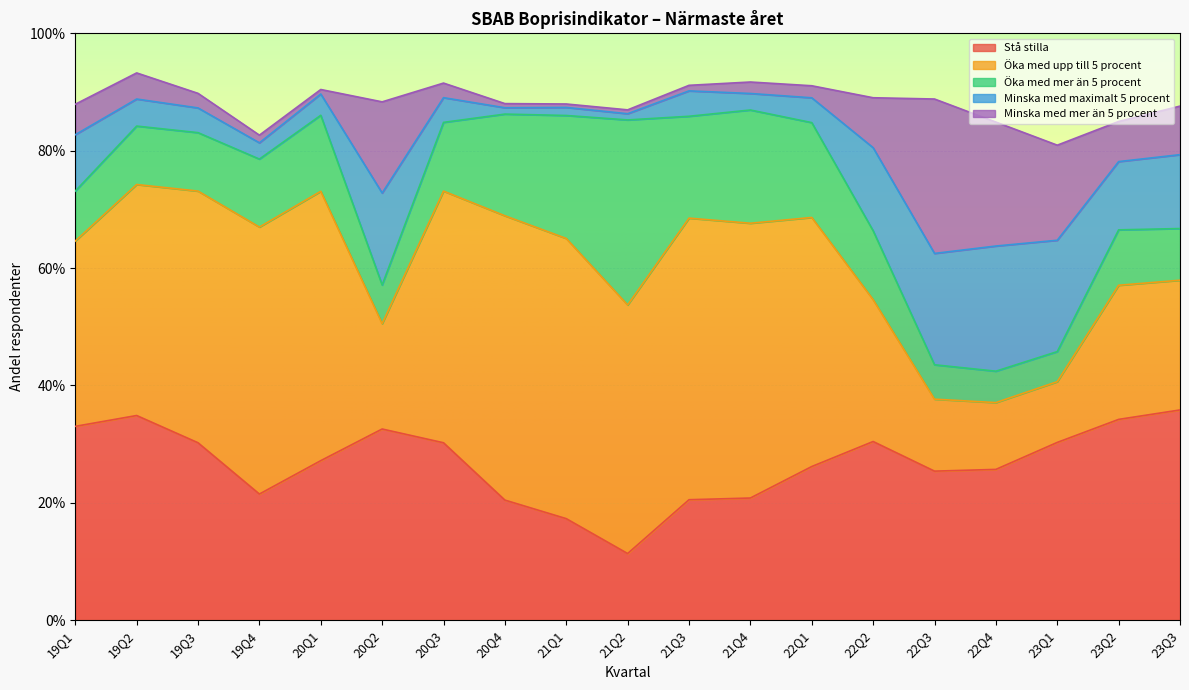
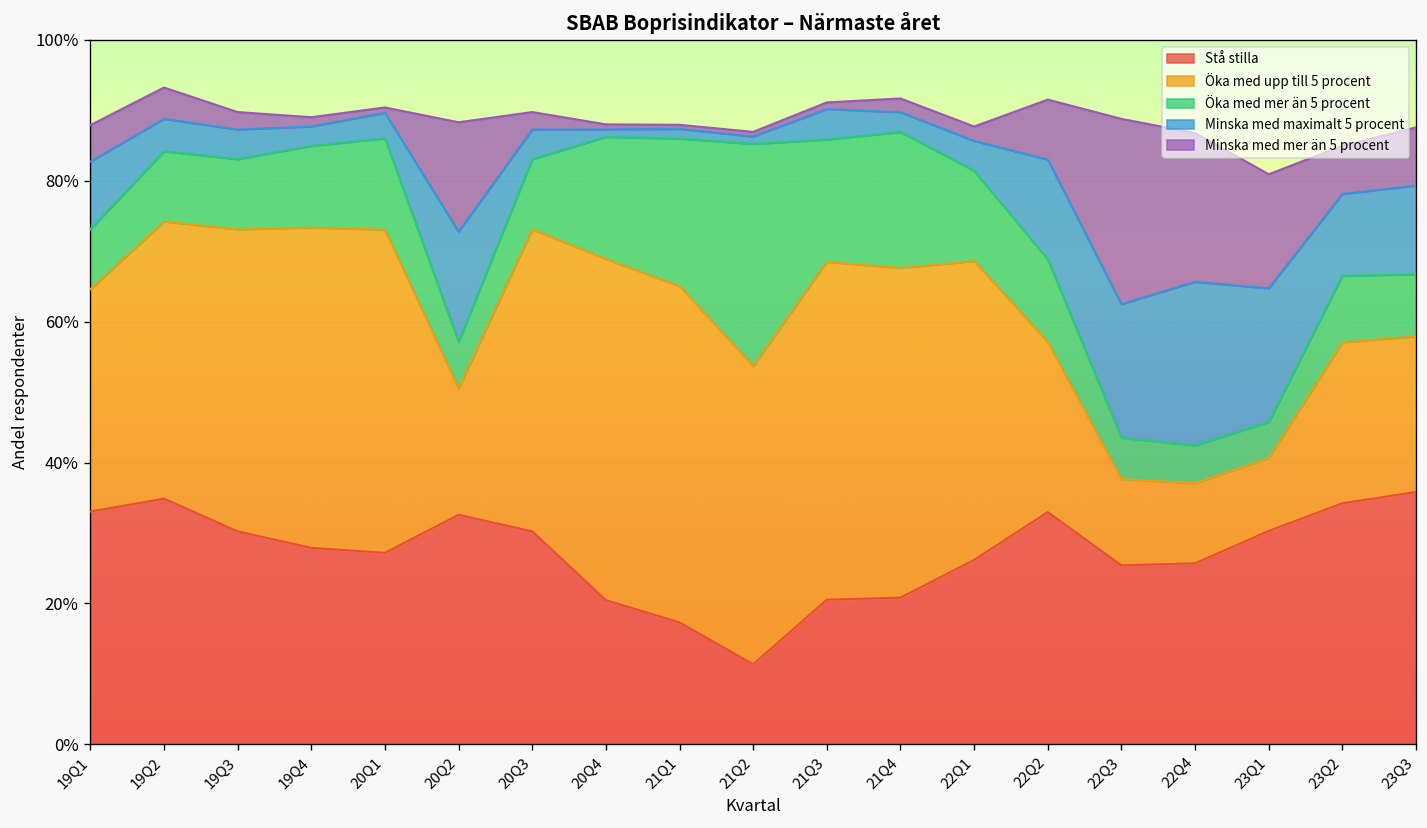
Stå stilla, 19Q4: 21% -> 28%
Öka med mer än 5 procent, 20Q3: 12% -> 10%
Öka med mer än 5 procent, 22Q1: 16% -> 13%
Stå stilla, 22Q2: 30% -> 33%
Minska med maximalt 5 procent, 22Q4: 21% -> 23%
